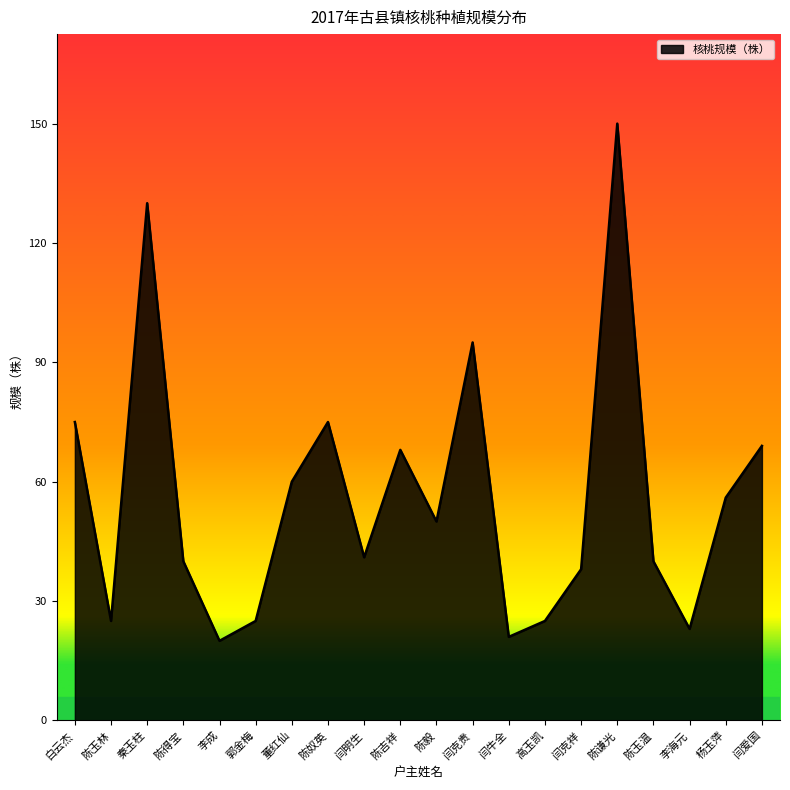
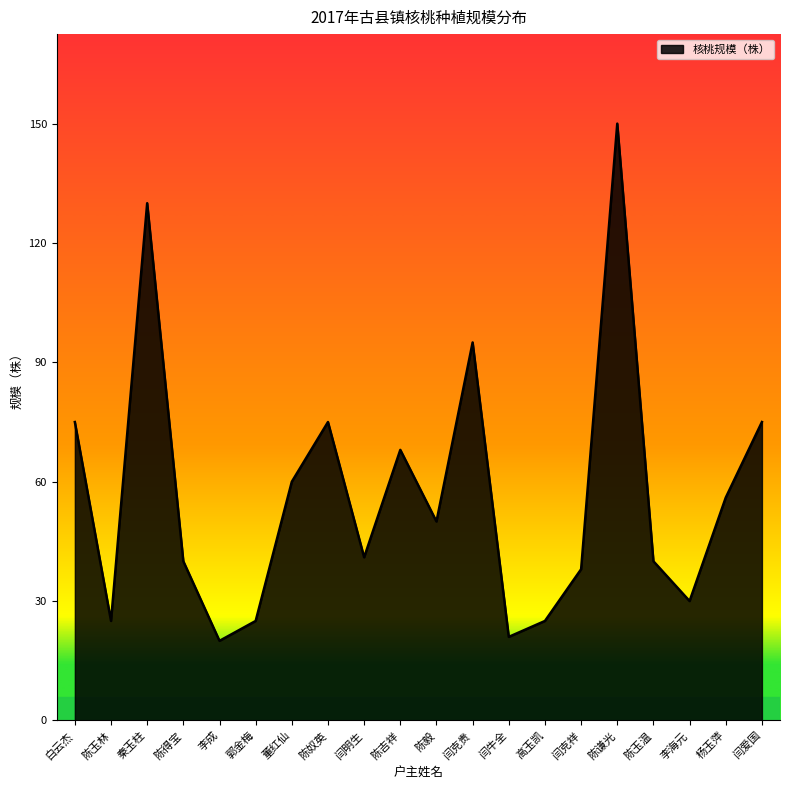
李海元: 23 -> 30
闫爱国: 69 -> 75
